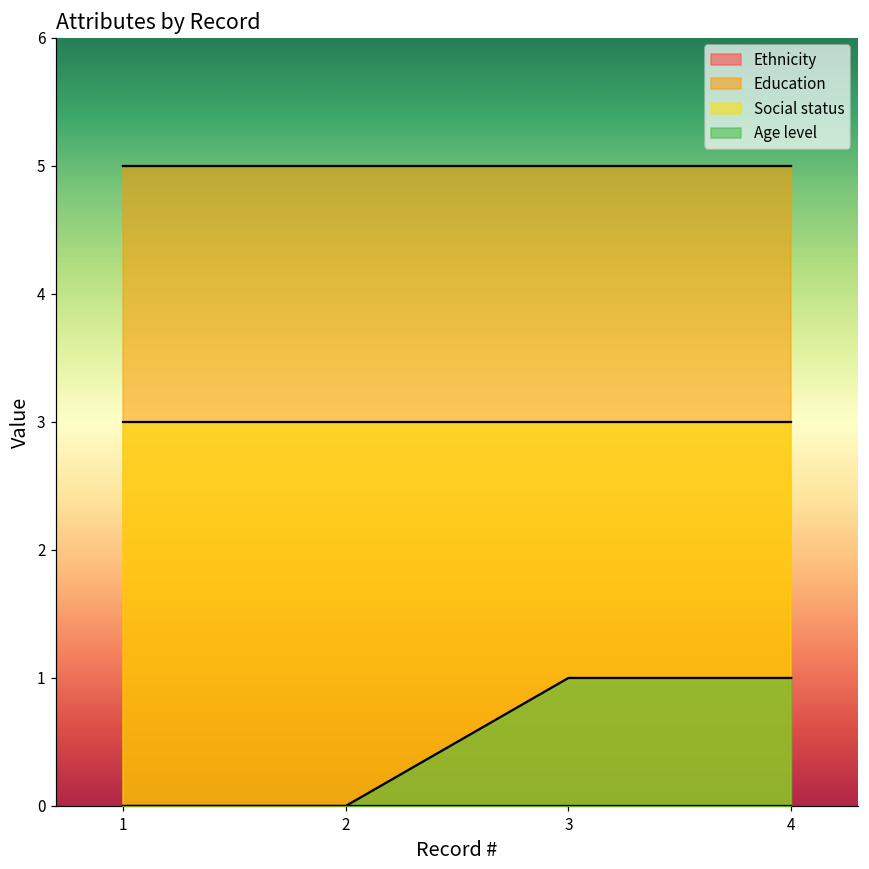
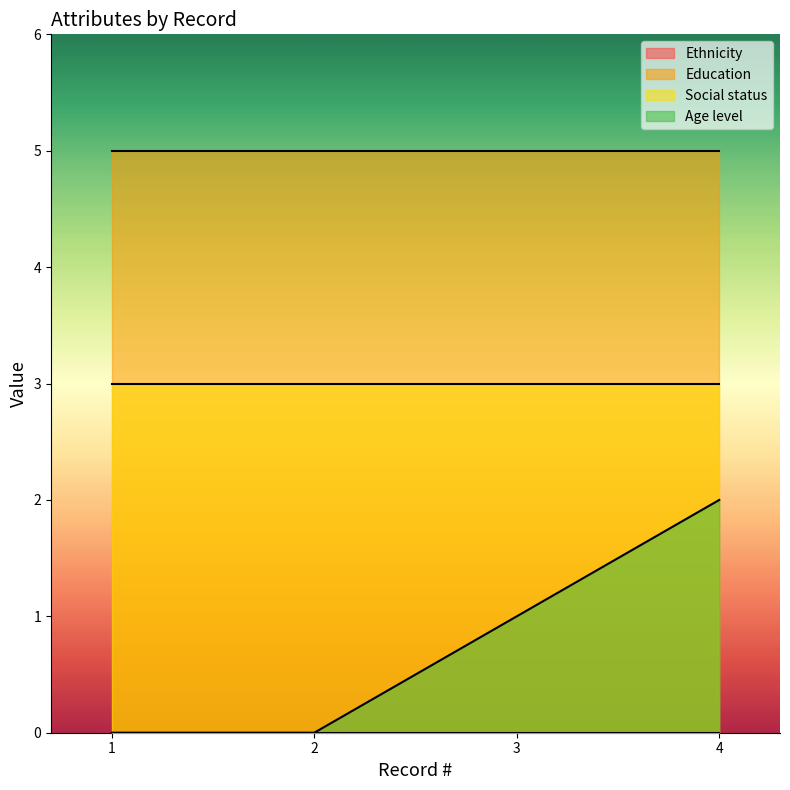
Age level, 4: 1 -> 2
